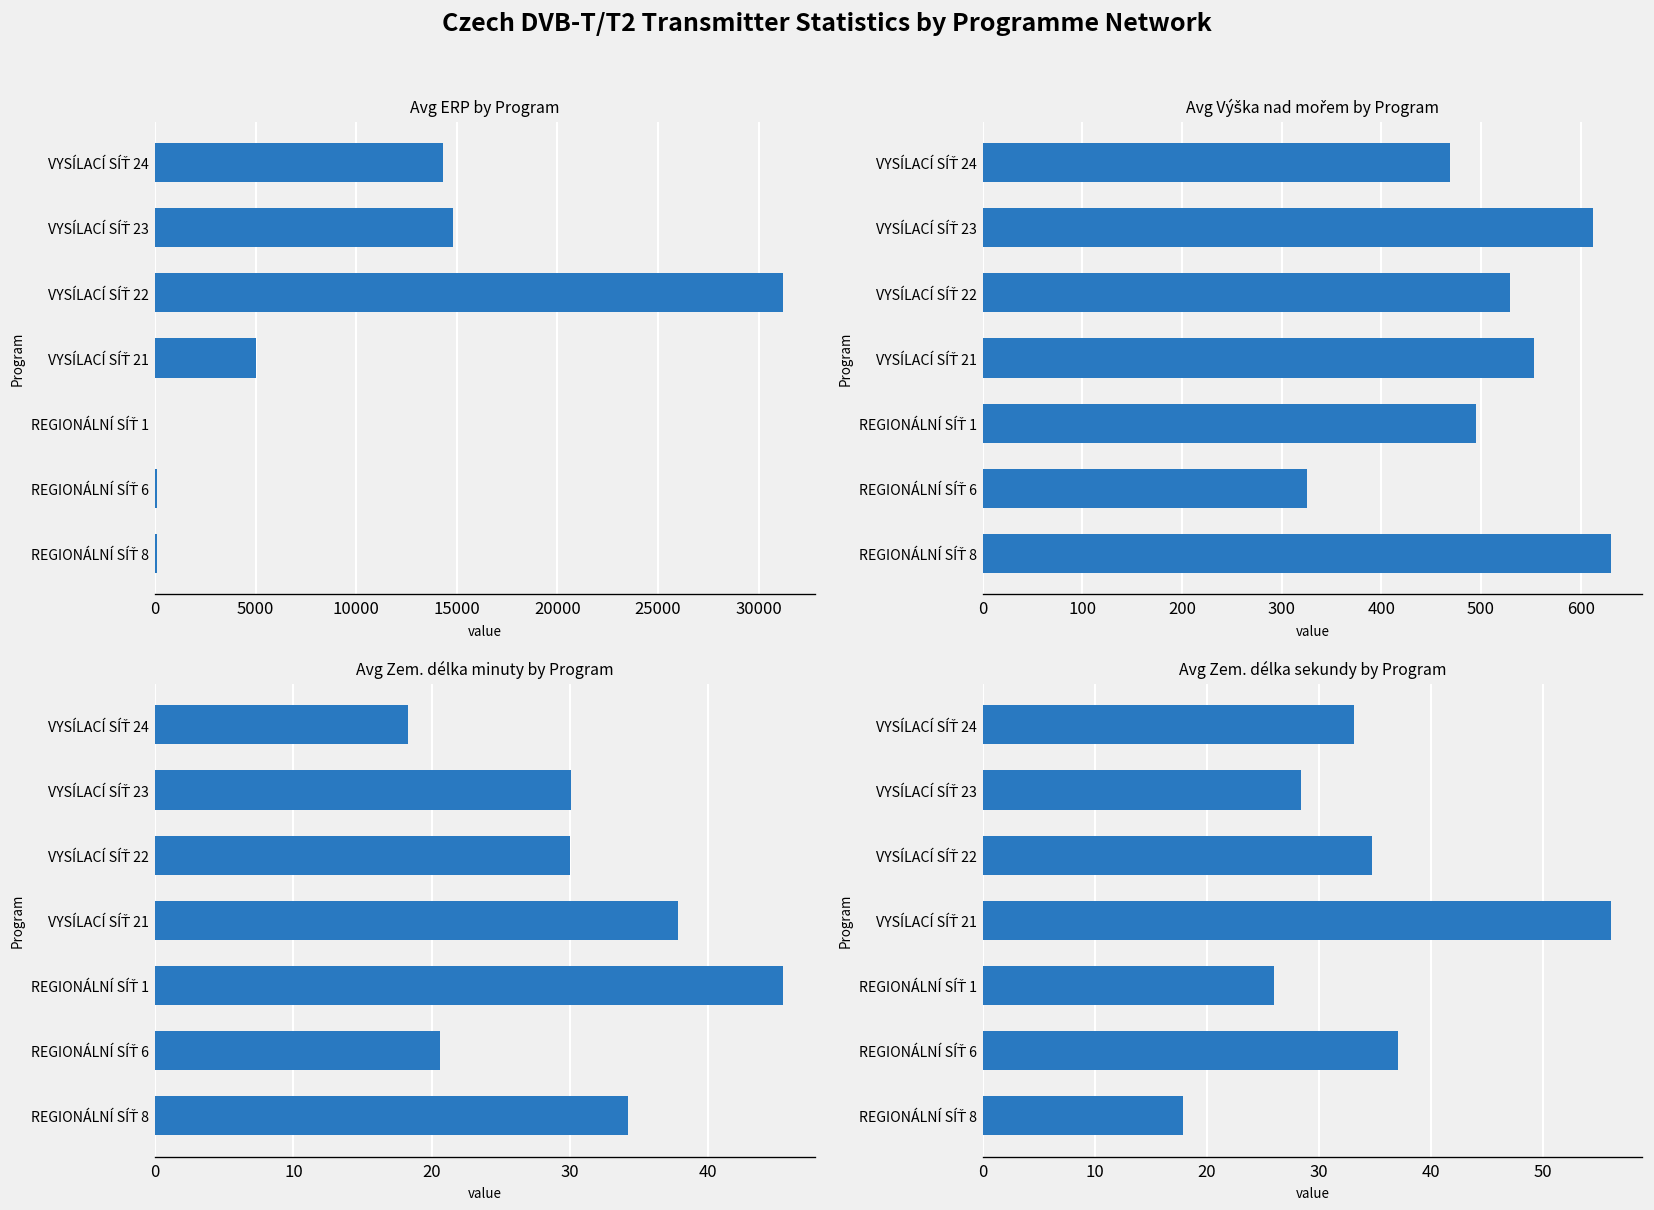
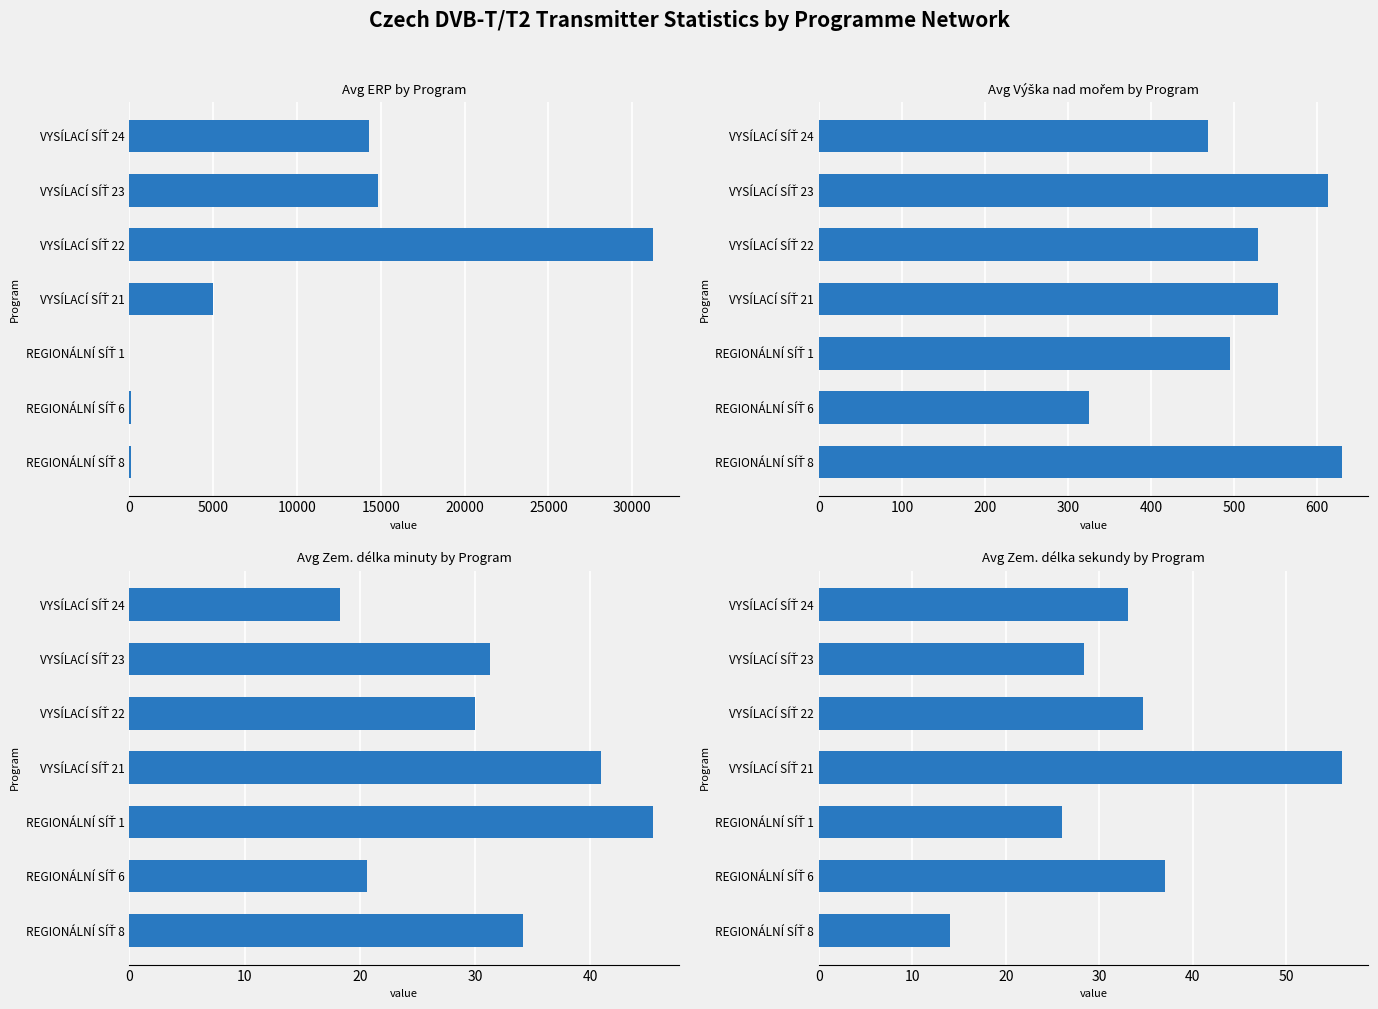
Avg Zem. délka minuty by Program, VYSÍLACÍ SÍŤ 23: 30.1 -> 31.3
Avg Zem. délka minuty by Program, VYSÍLACÍ SÍŤ 21: 37.8 -> 40.9
Avg Zem. délka sekundy by Program, REGIONÁLNÍ SÍŤ 8: 18 -> 14
